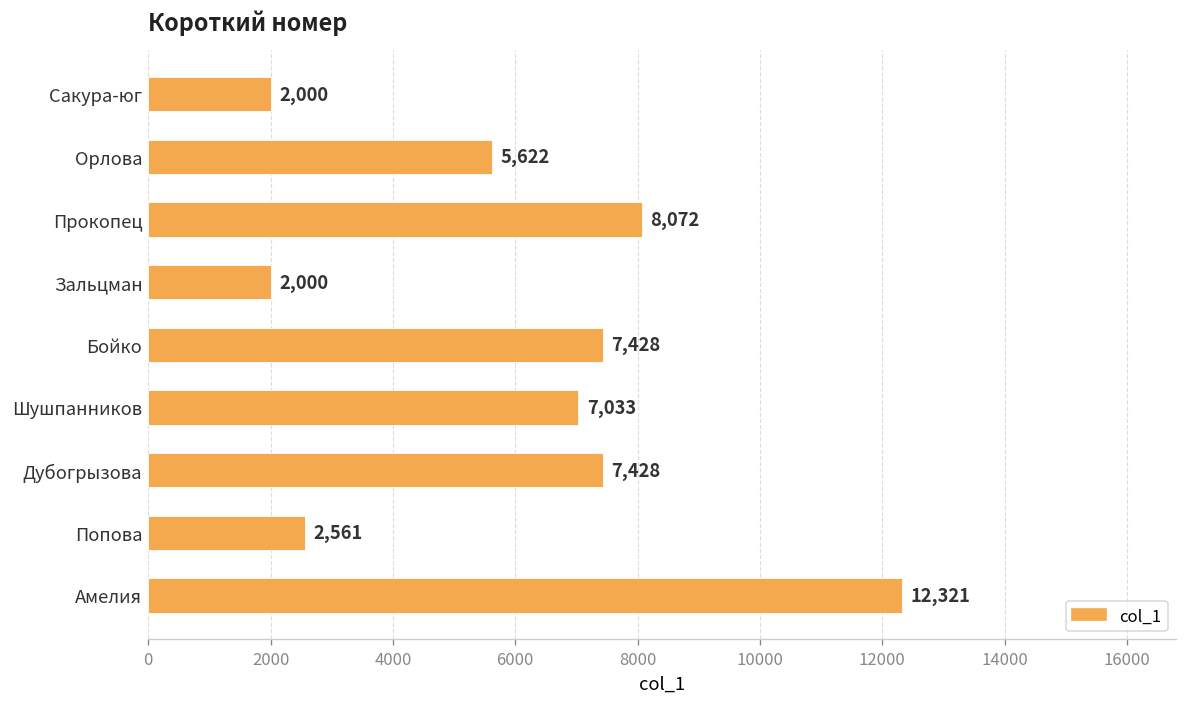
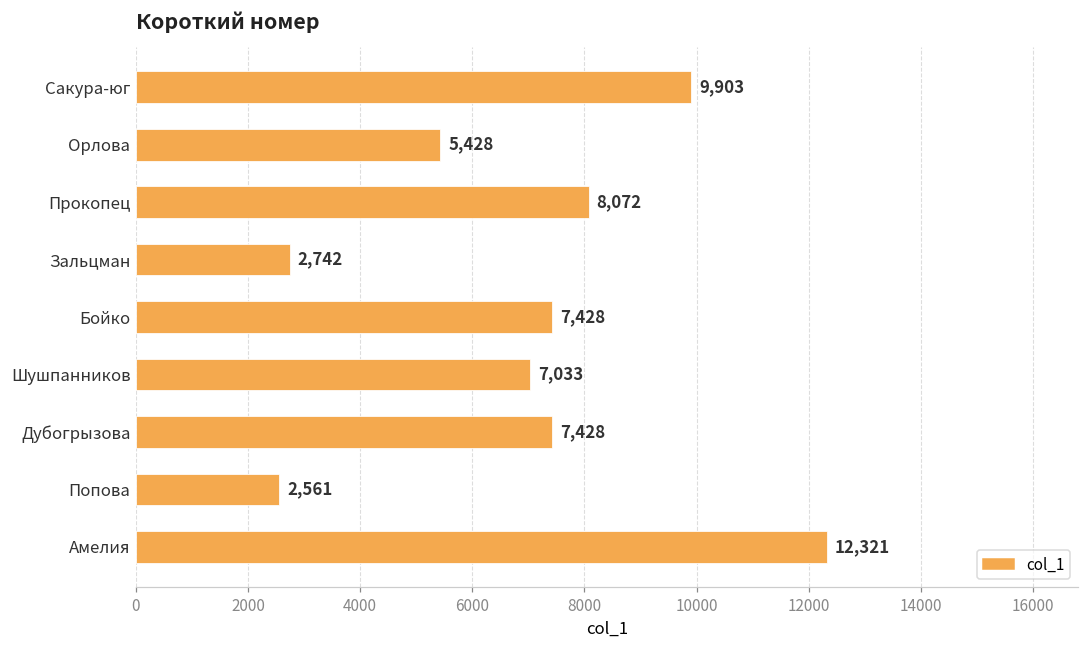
Сакура-юг: 2,000 -> 9,903
Орлова: 5,622 -> 5,428
Зальцман: 2,000 -> 2,742
